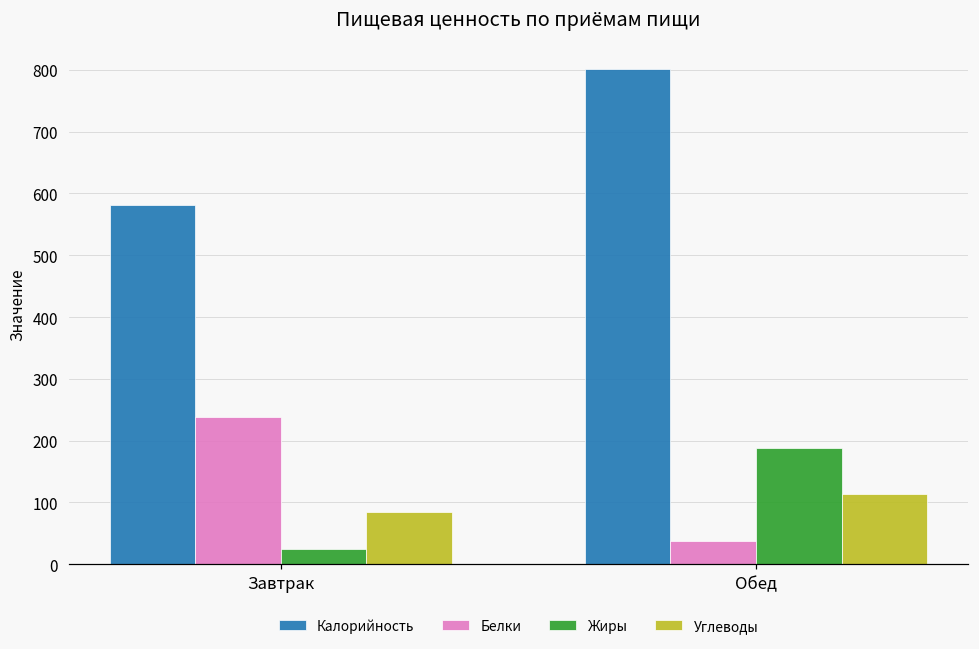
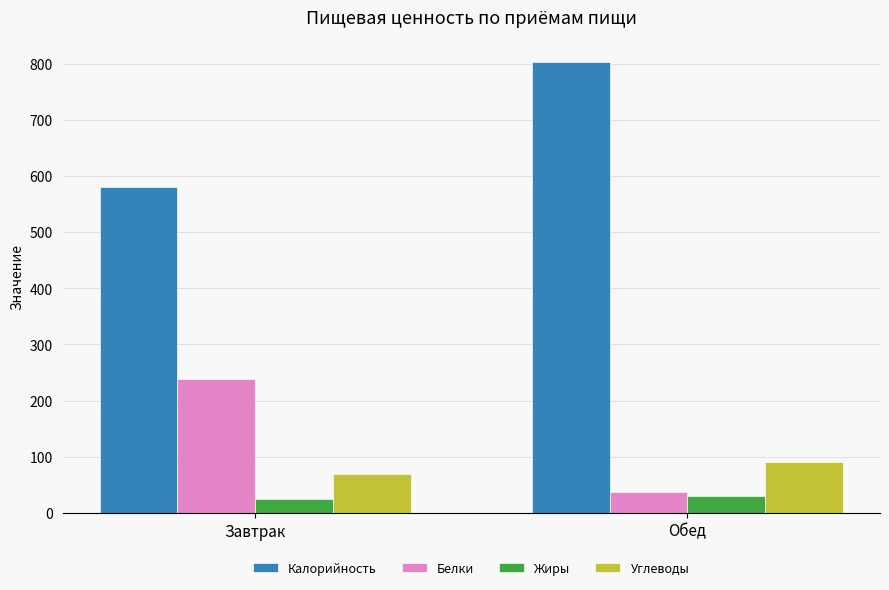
Углеводы, Завтрак: 80 -> 70
Жиры, Обед: 190 -> 30
Углеводы, Обед: 110 -> 90
